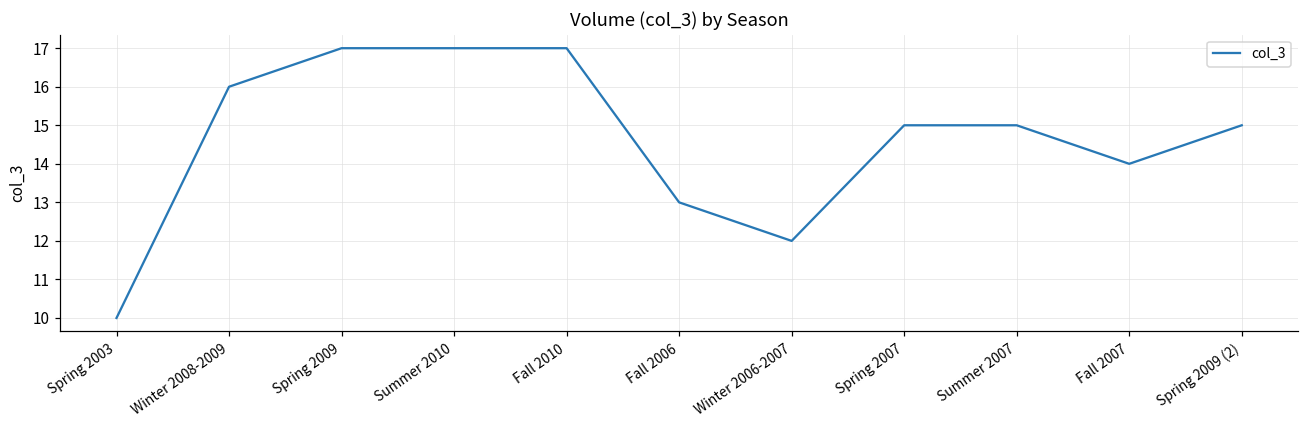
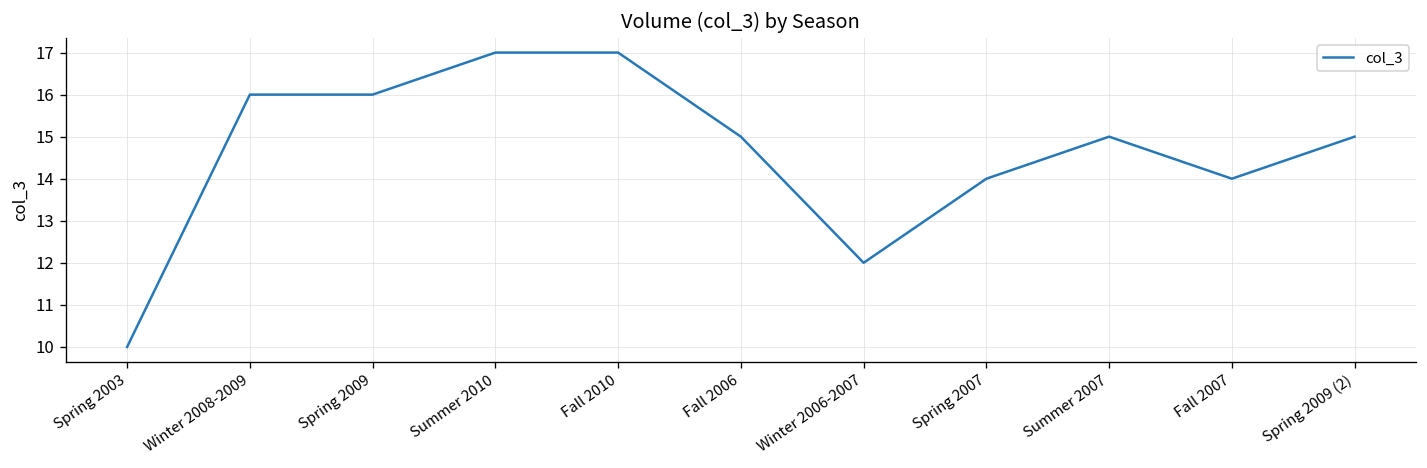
Spring 2009: 17 -> 16
Fall 2006: 13 -> 15
Spring 2007: 15 -> 14
